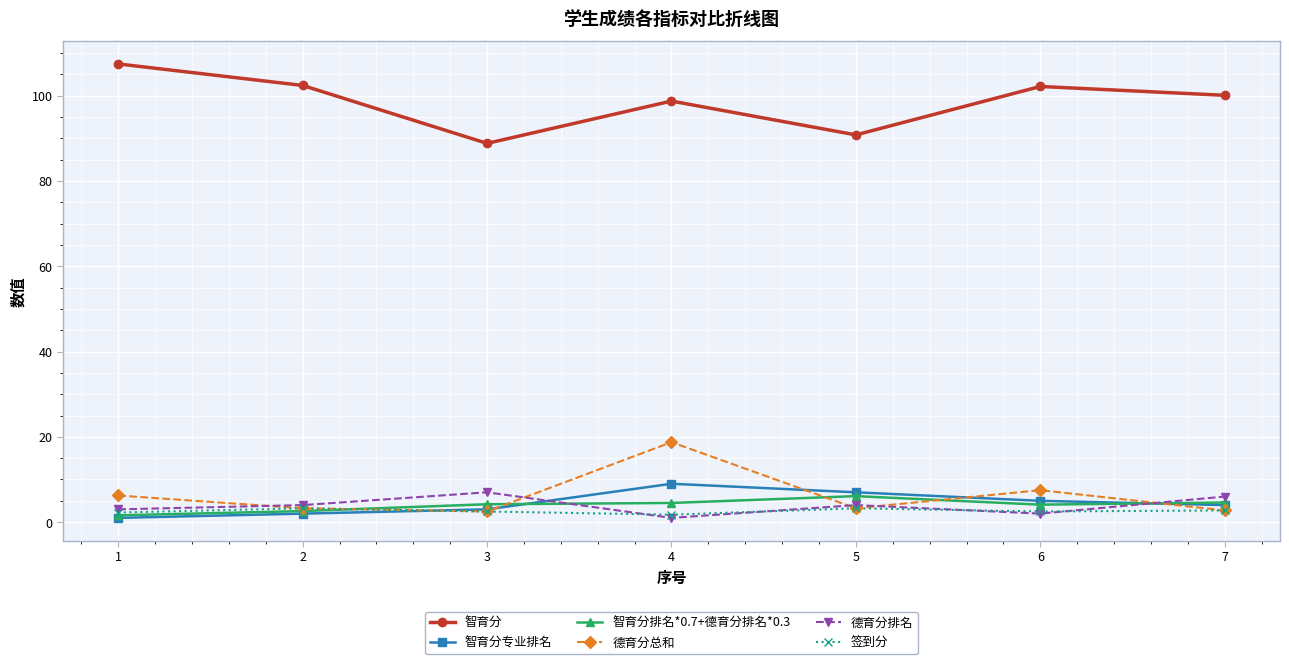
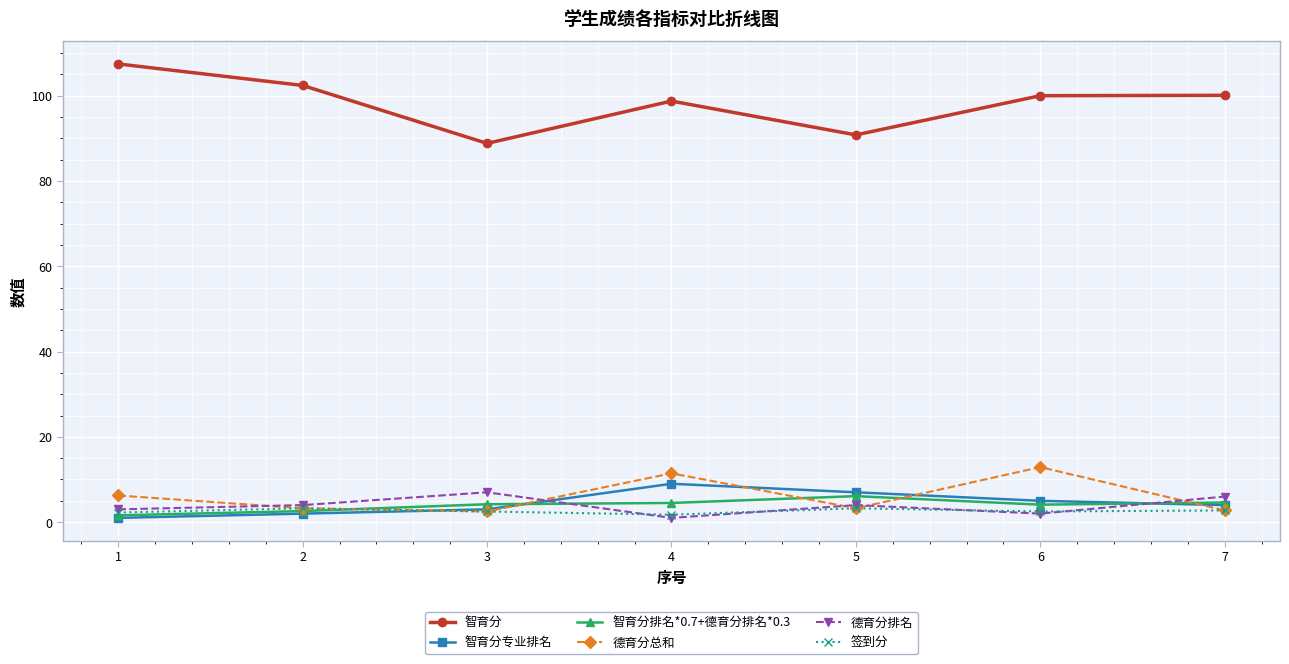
德育分总和, 4: 19 -> 11
智育分, 6: 102 -> 100
德育分总和, 6: 8 -> 13
